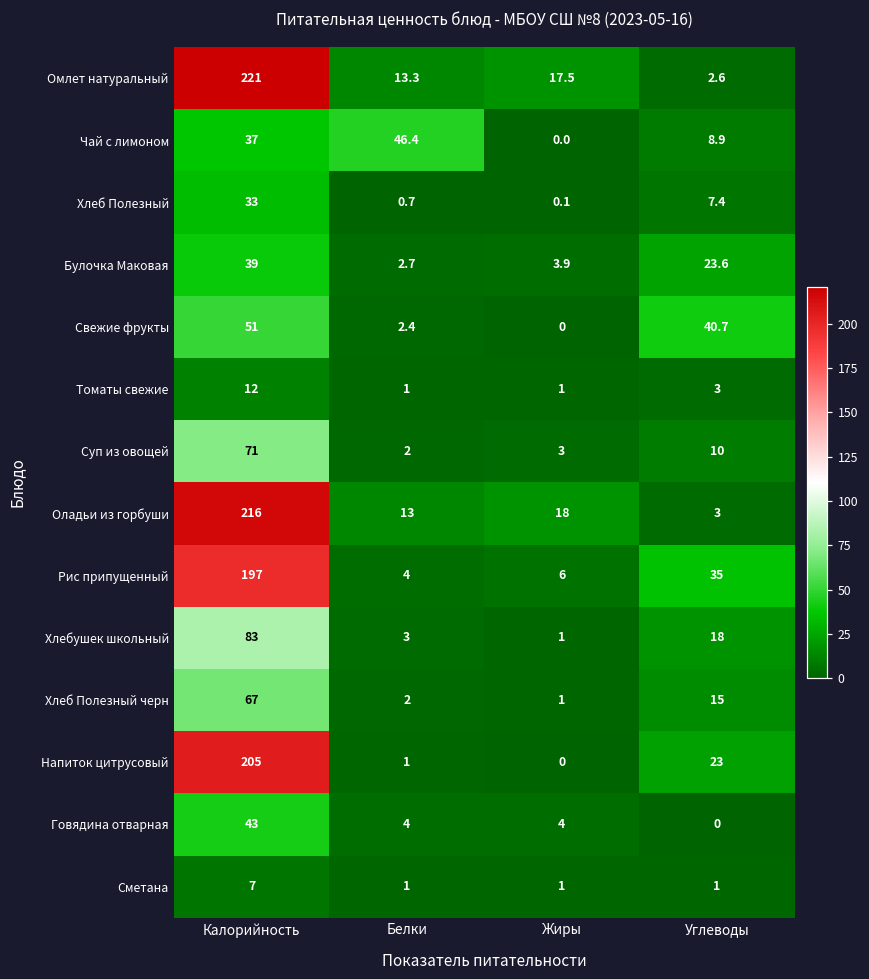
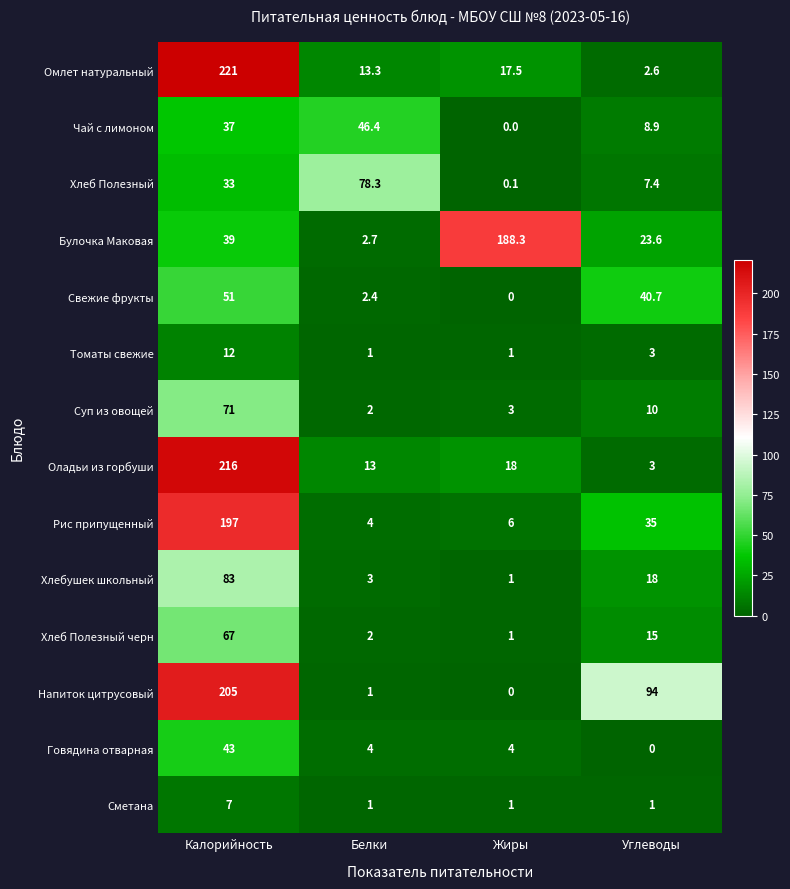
Хлеб Полезный, Белки: 0.7 -> 78.3
Булочка Маковая, Жиры: 3.9 -> 188.3
Напиток цитрусовый, Углеводы: 23 -> 94
